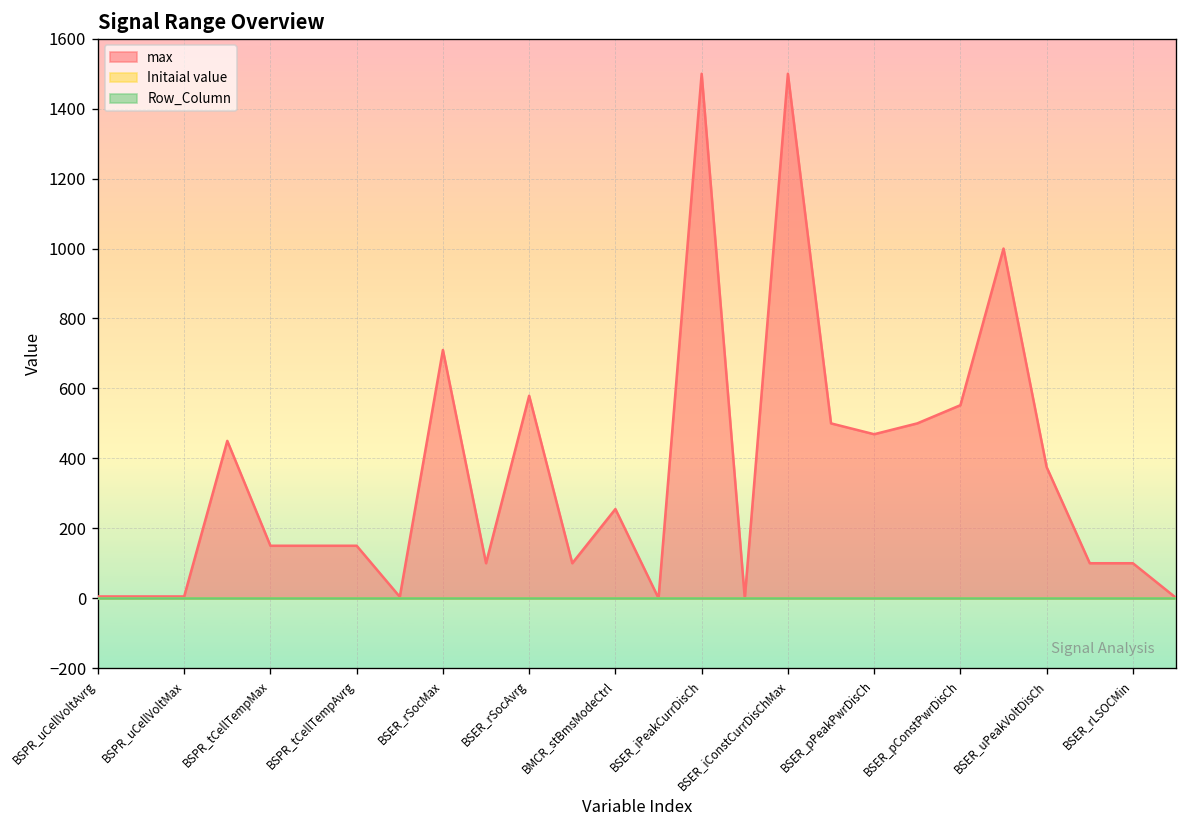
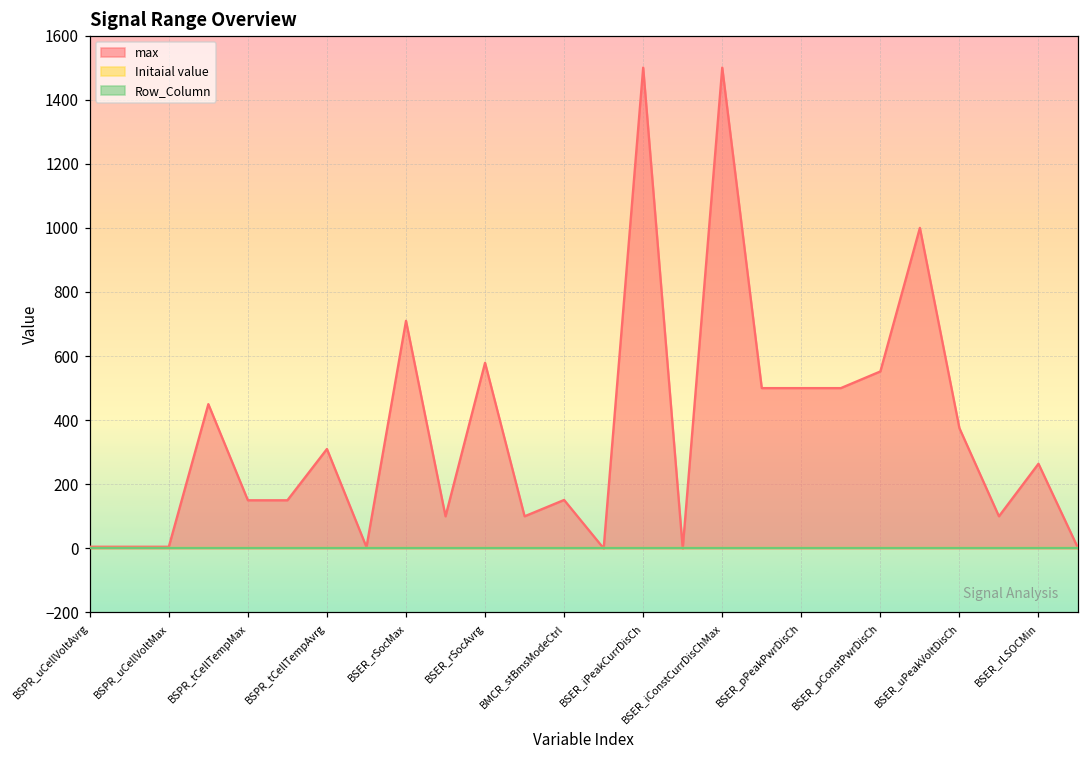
max, BSPR_tCellTempAvrg: 150 -> 310
max, BMCR_stBmsModeCtrl: 260 -> 150
max, BSER_pPeakPwrDisCh: 470 -> 500
max, BSER_rLSOCMin: 100 -> 260
